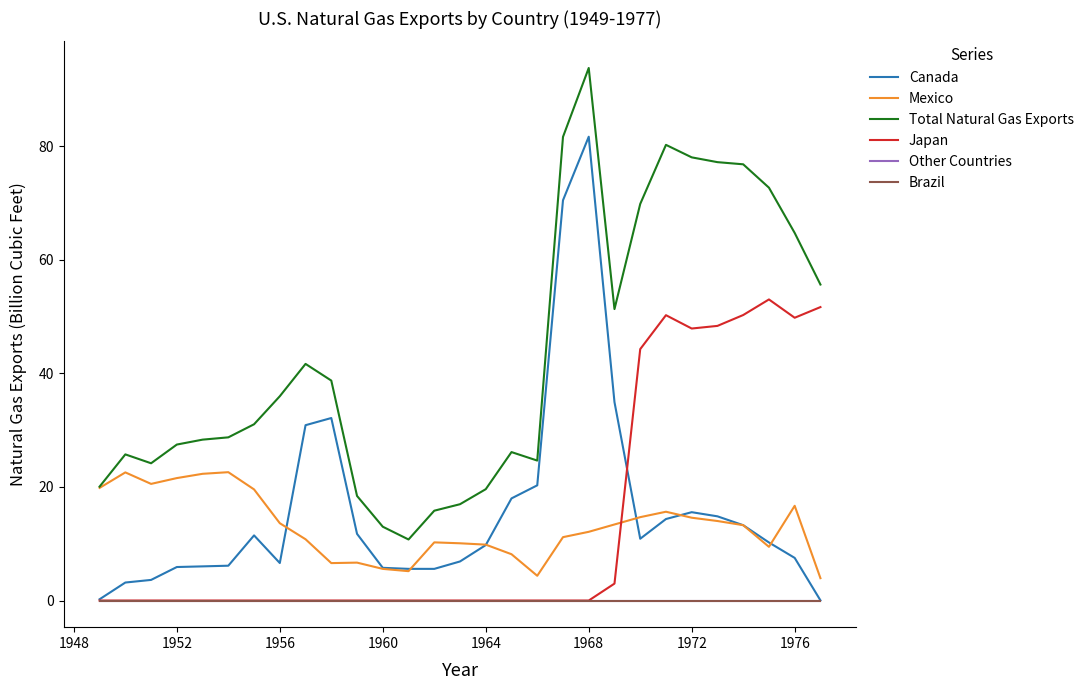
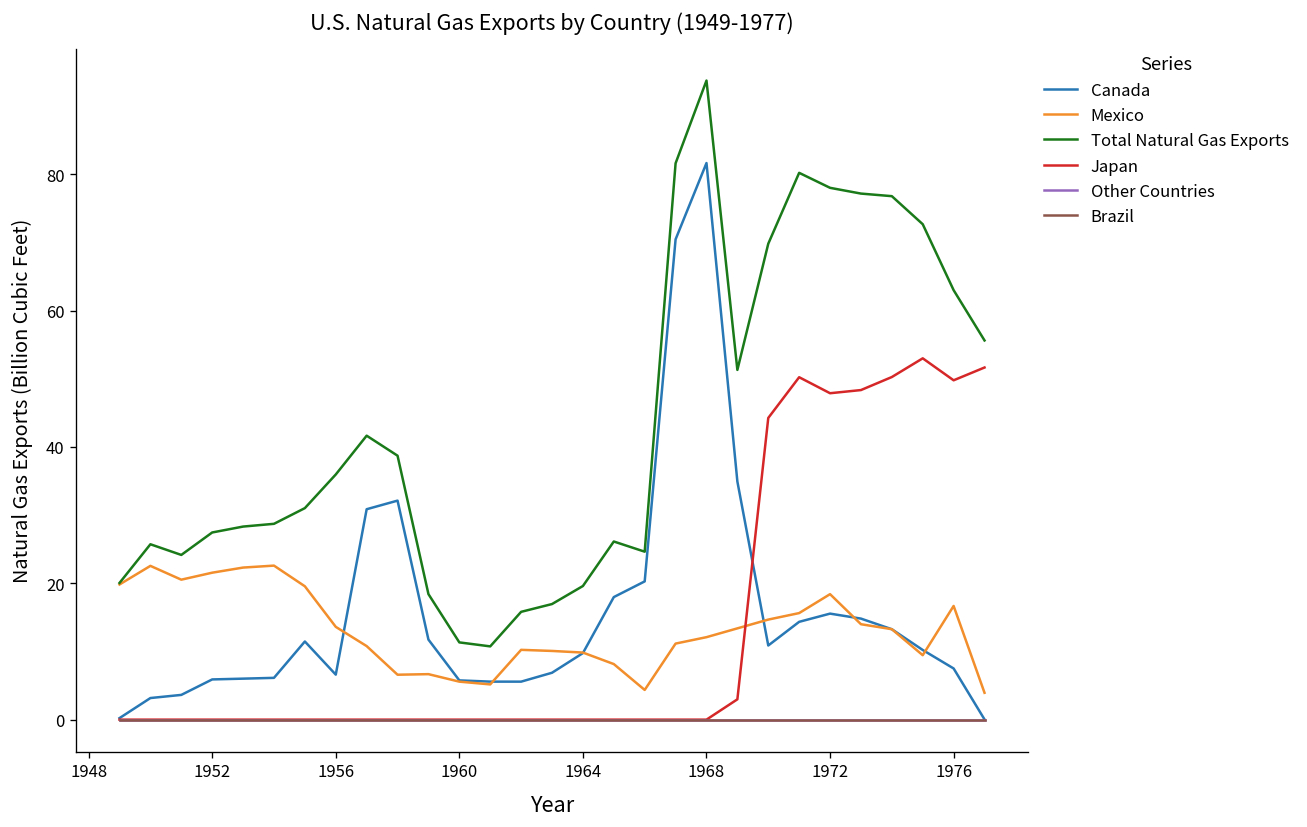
Total Natural Gas Exports, 1960: 13 -> 11
Mexico, 1972: 15 -> 18
Total Natural Gas Exports, 1976: 65 -> 63
